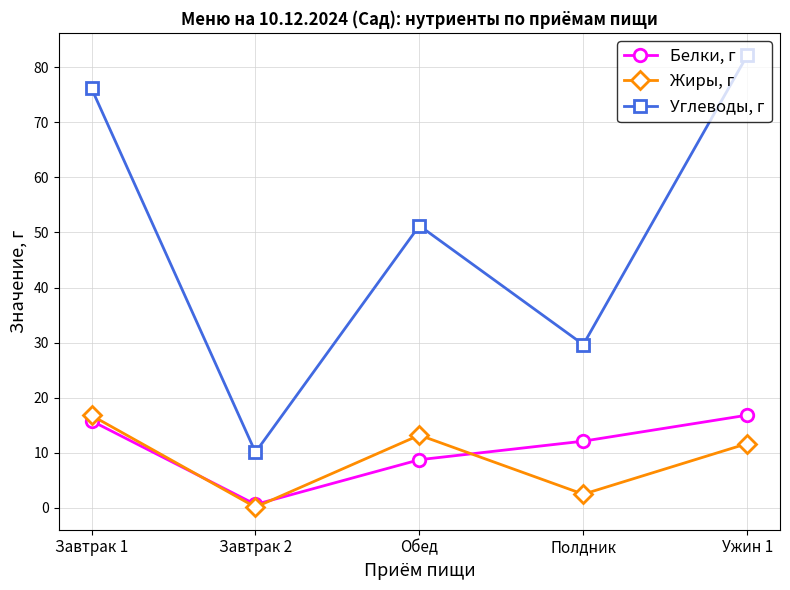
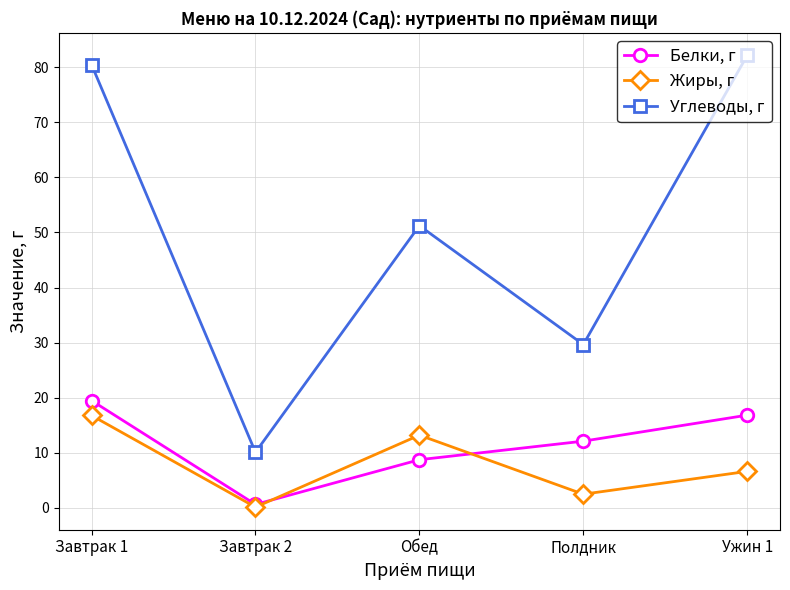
Белки, г, Завтрак 1: 16 -> 19
Углеводы, г, Завтрак 1: 76 -> 80
Жиры, г, Ужин 1: 12 -> 7
